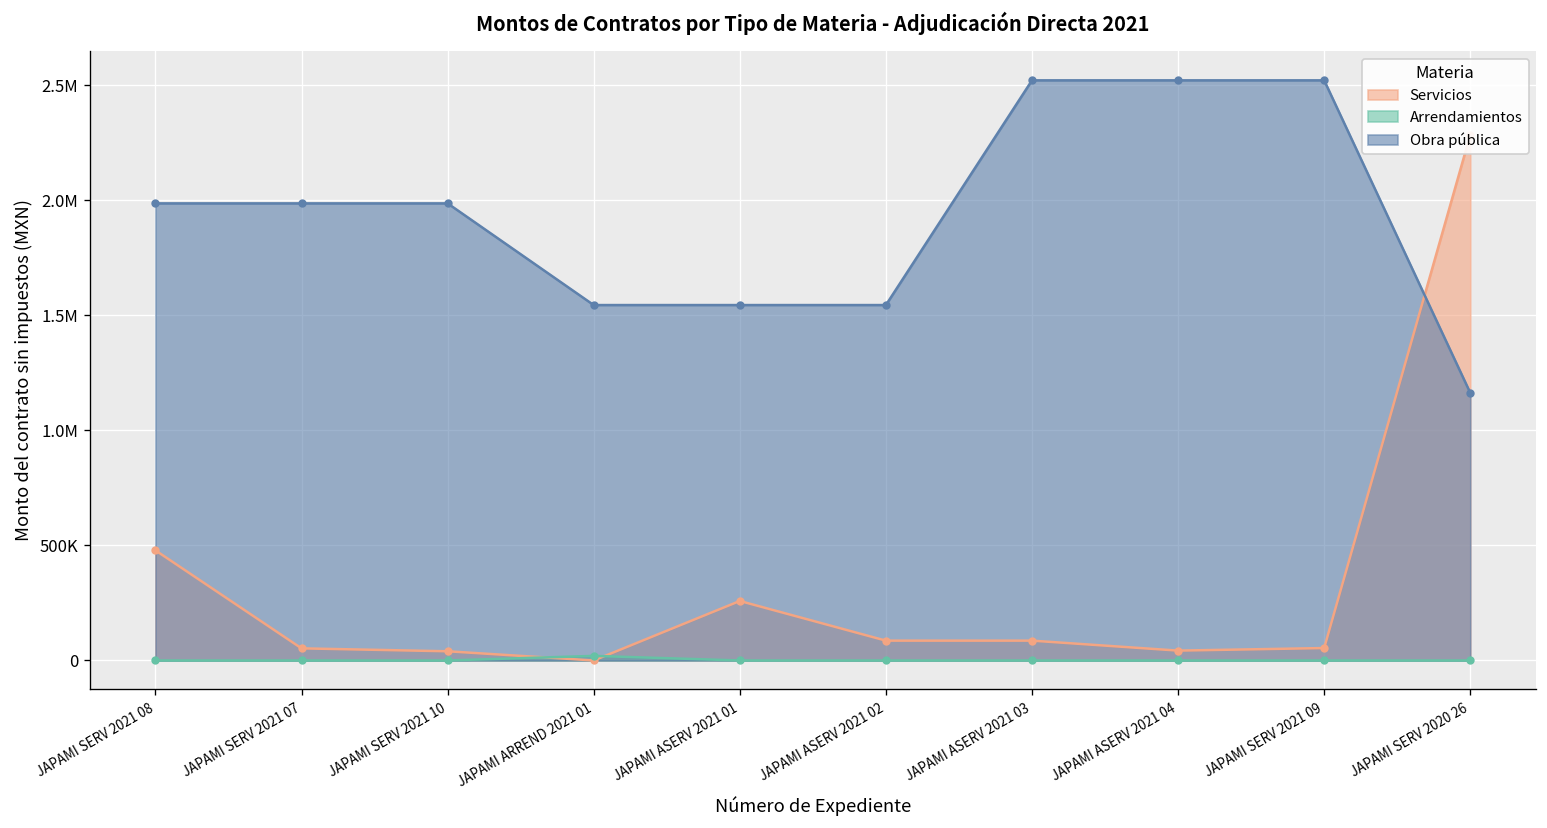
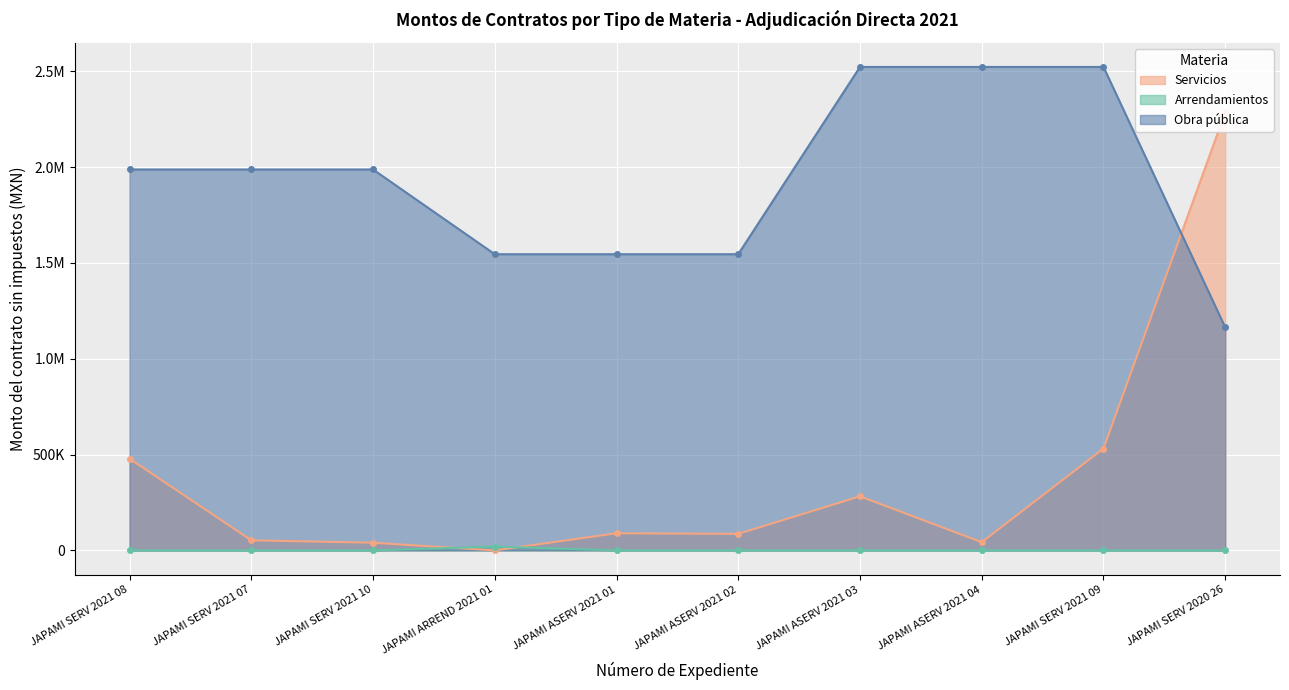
Servicios, JAPAMI ASERV 2021 01: 260000 -> 90000
Servicios, JAPAMI ASERV 2021 03: 90000 -> 280000
Servicios, JAPAMI SERV 2021 09: 50000 -> 530000
